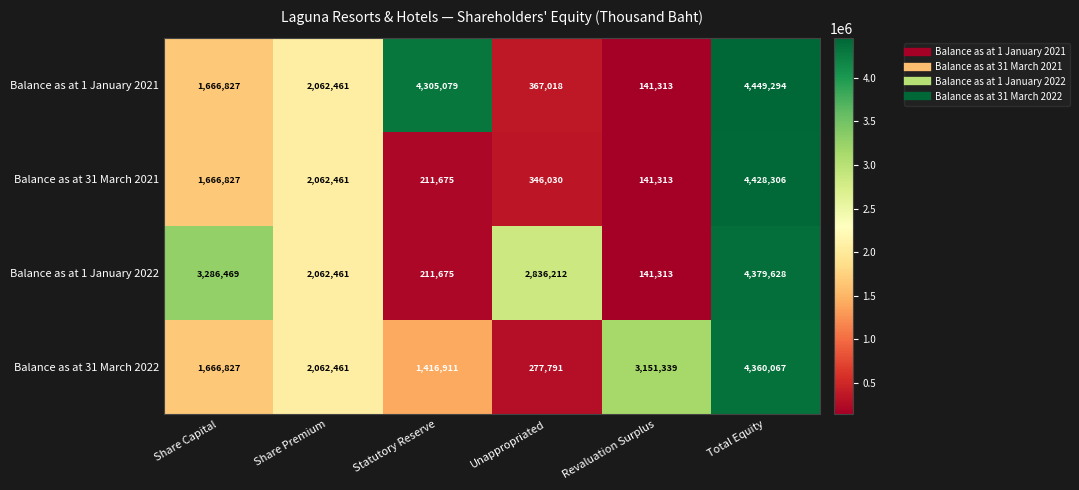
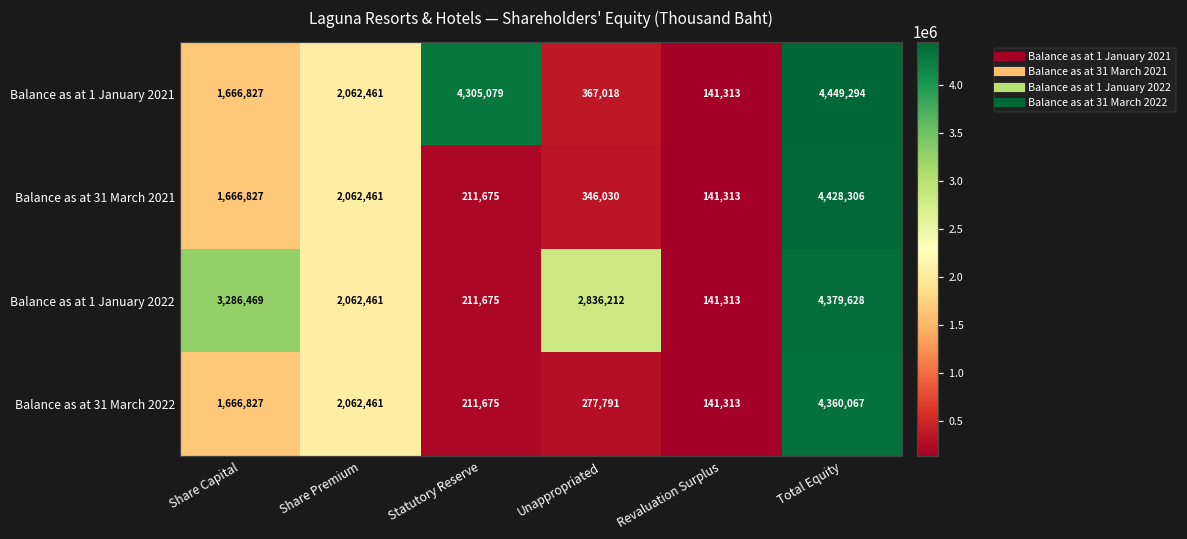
Balance as at 31 March 2022, Statutory Reserve: 1,416,911 -> 211,675
Balance as at 31 March 2022, Revaluation Surplus: 3,151,339 -> 141,313
